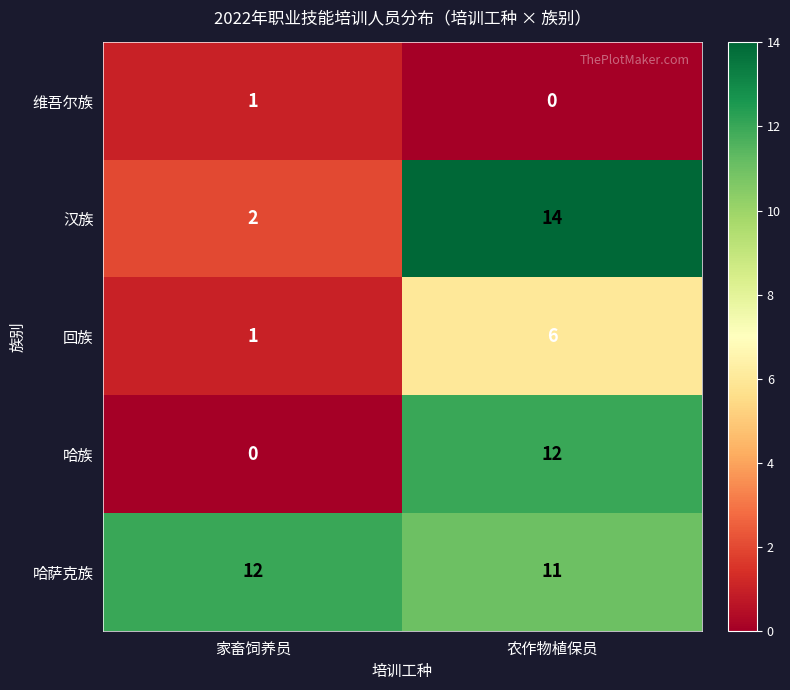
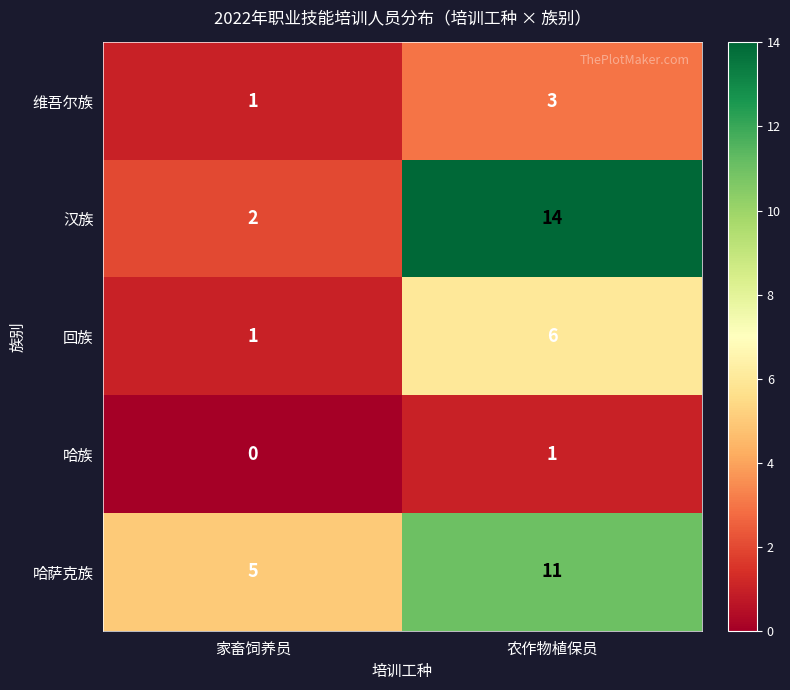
维吾尔族, 农作物植保员: 0 -> 3
哈族, 农作物植保员: 12 -> 1
哈萨克族, 家畜饲养员: 12 -> 5
